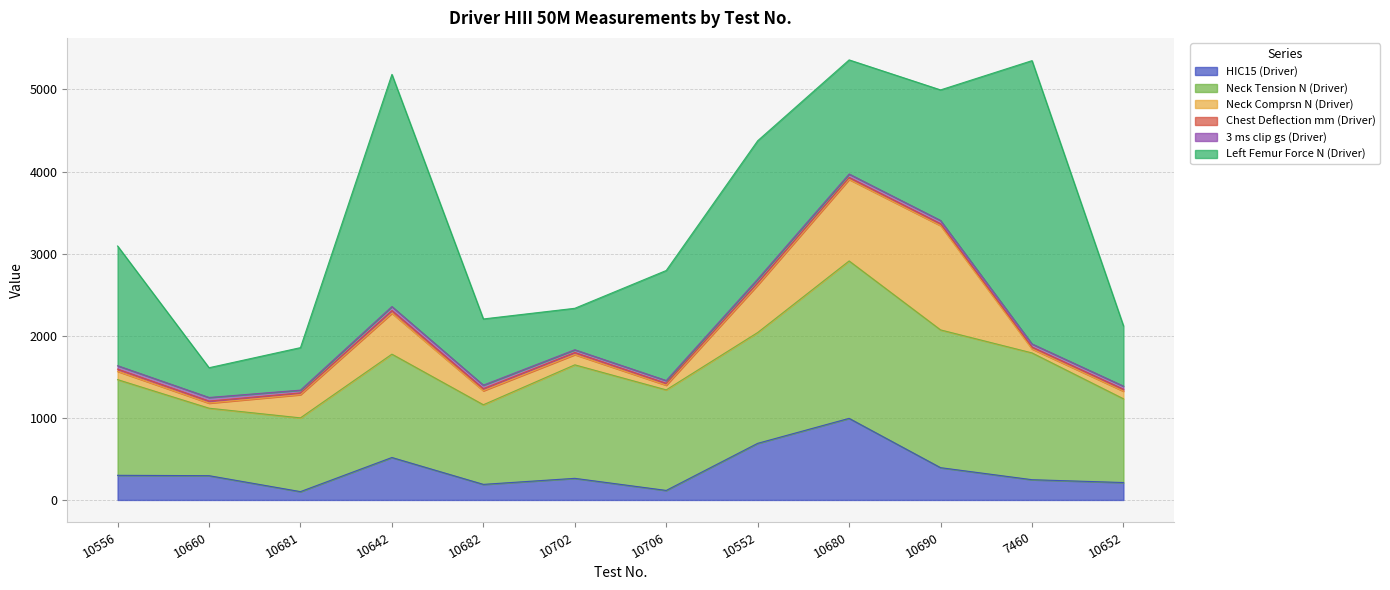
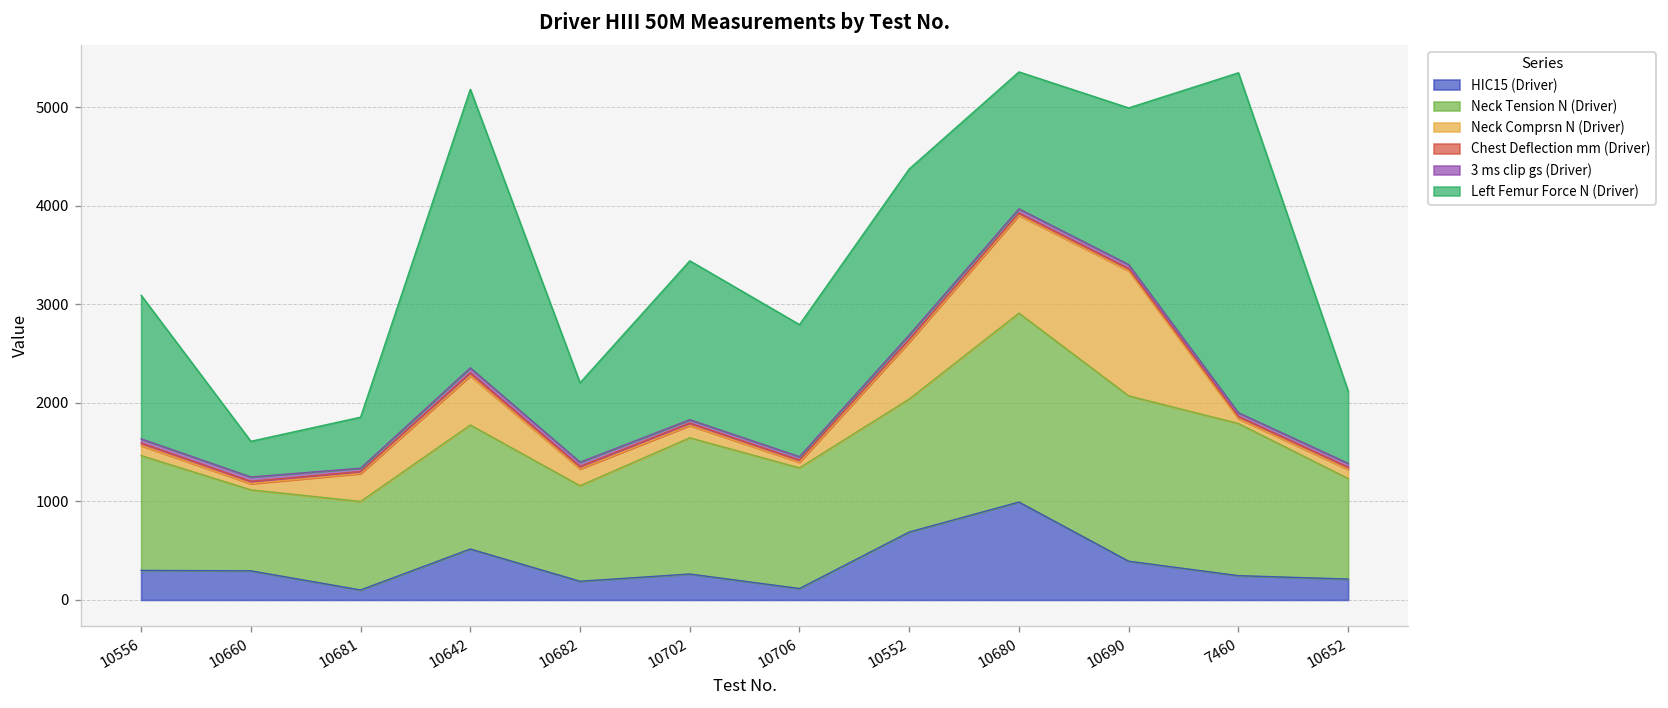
Left Femur Force N (Driver), 10702: 500 -> 1600
